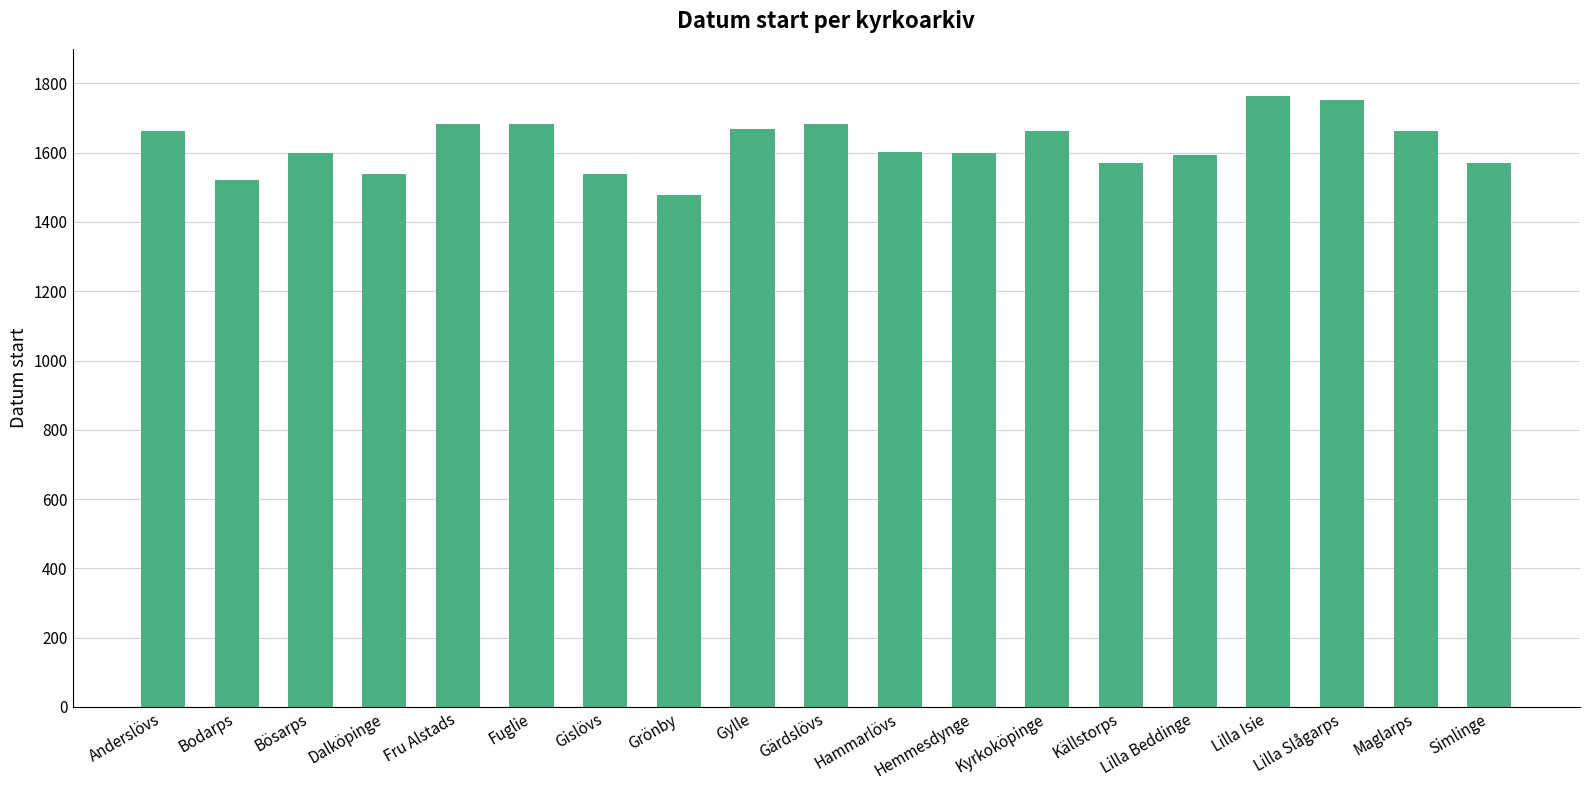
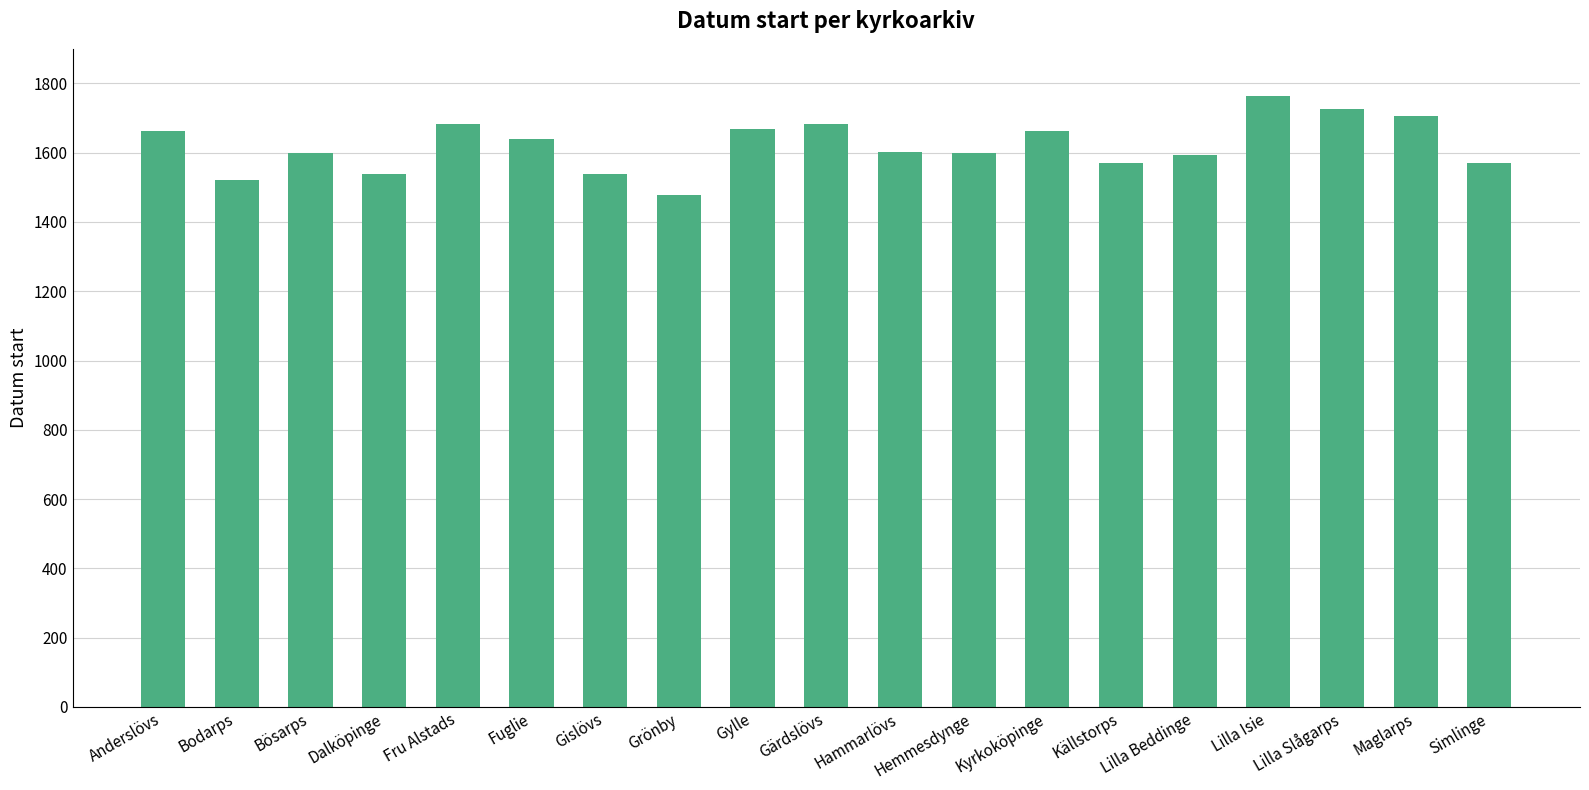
Fuglie: 1680 -> 1640
Lilla Slågarps: 1750 -> 1730
Maglarps: 1660 -> 1710
